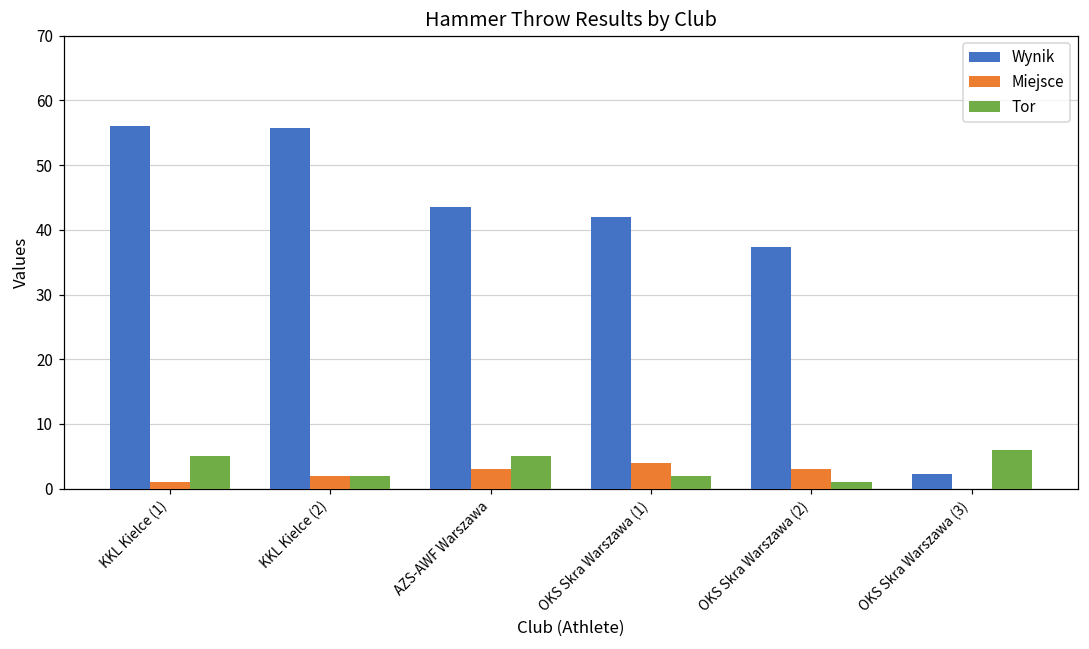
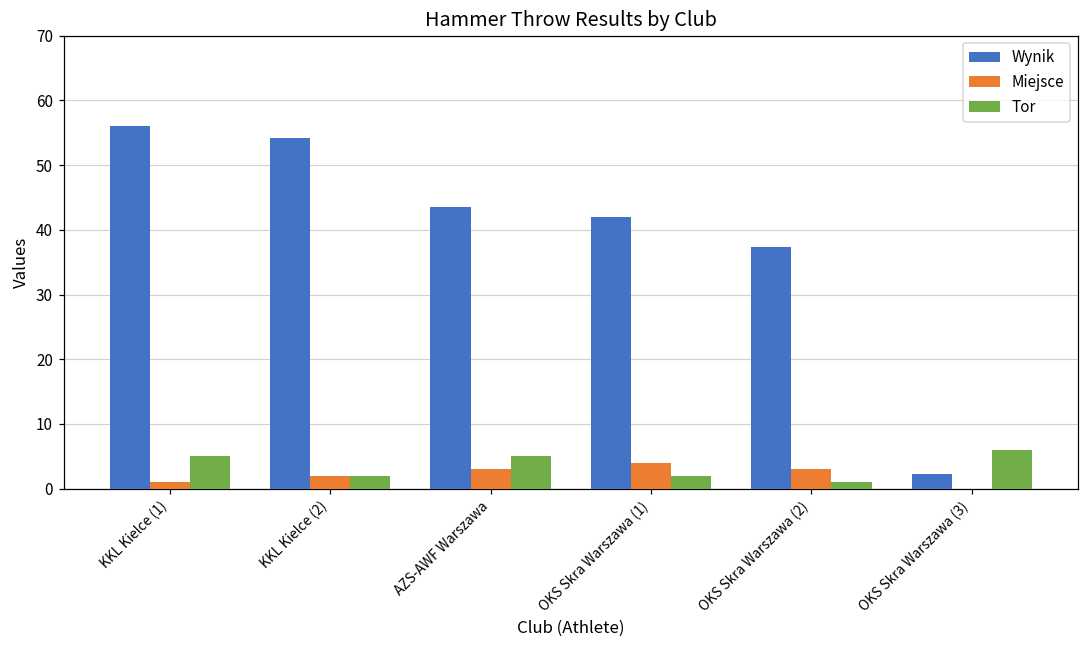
Wynik, KKL Kielce (2): 56 -> 54
